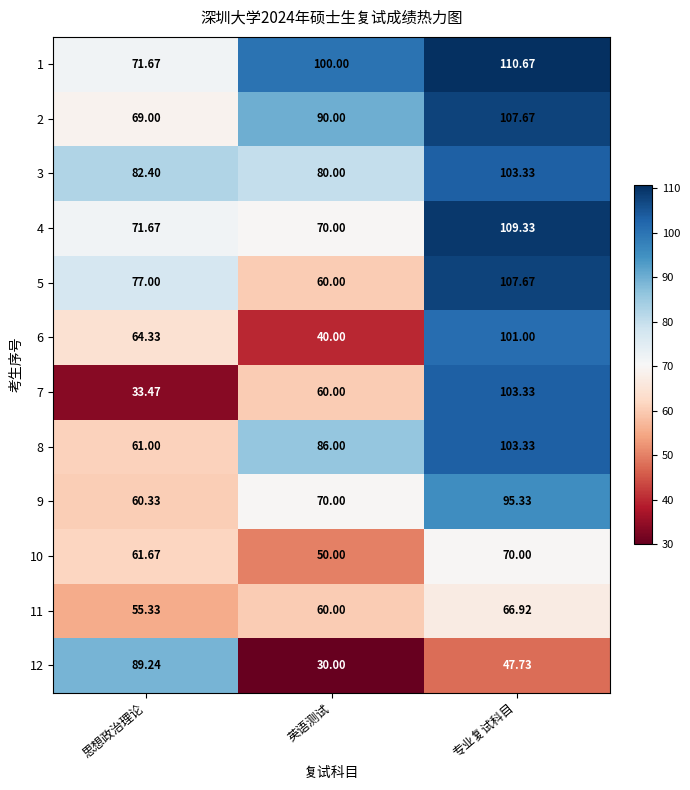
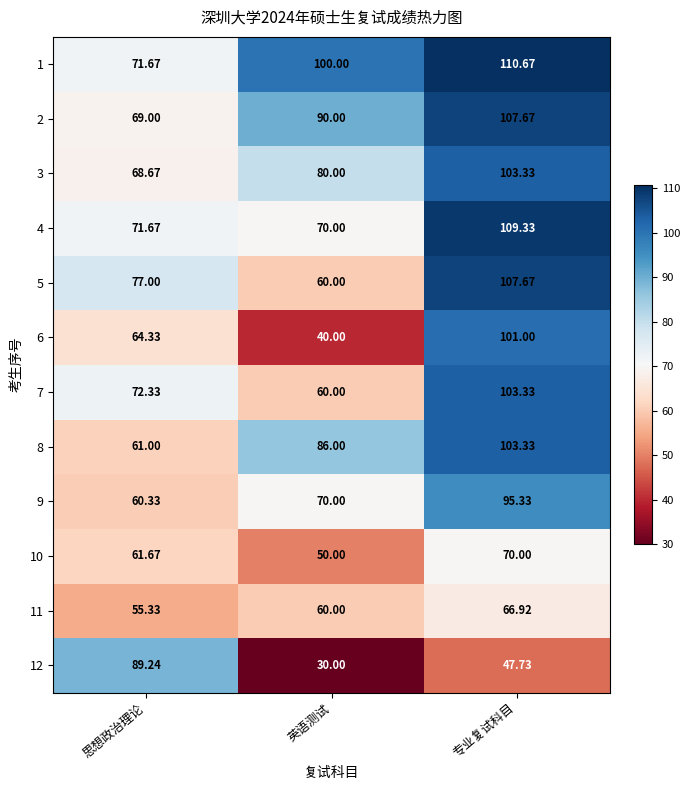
3, 思想政治理论: 82.40 -> 68.67
7, 思想政治理论: 33.47 -> 72.33
